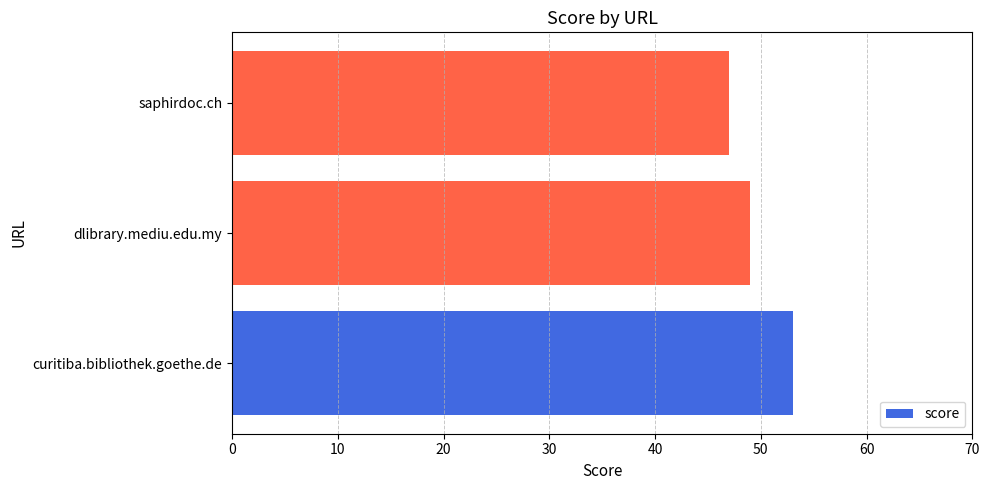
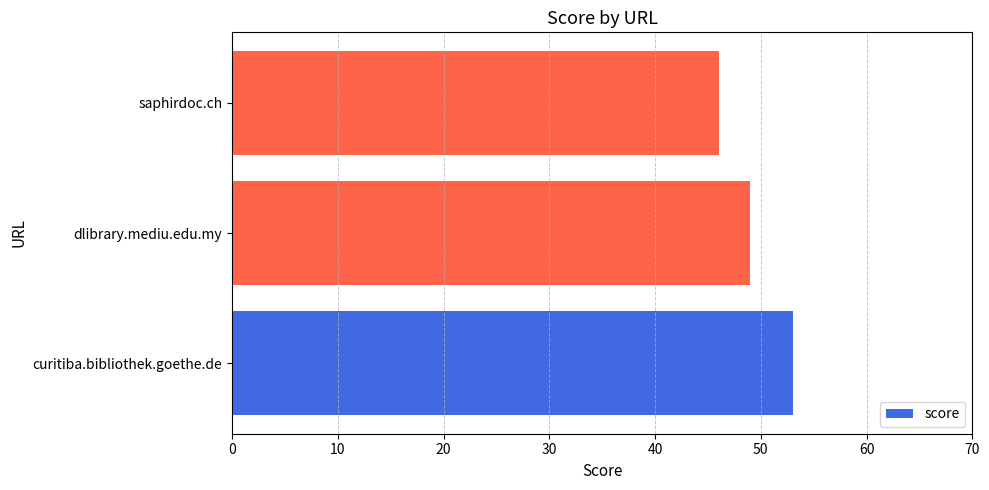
saphirdoc.ch: 47 -> 46
